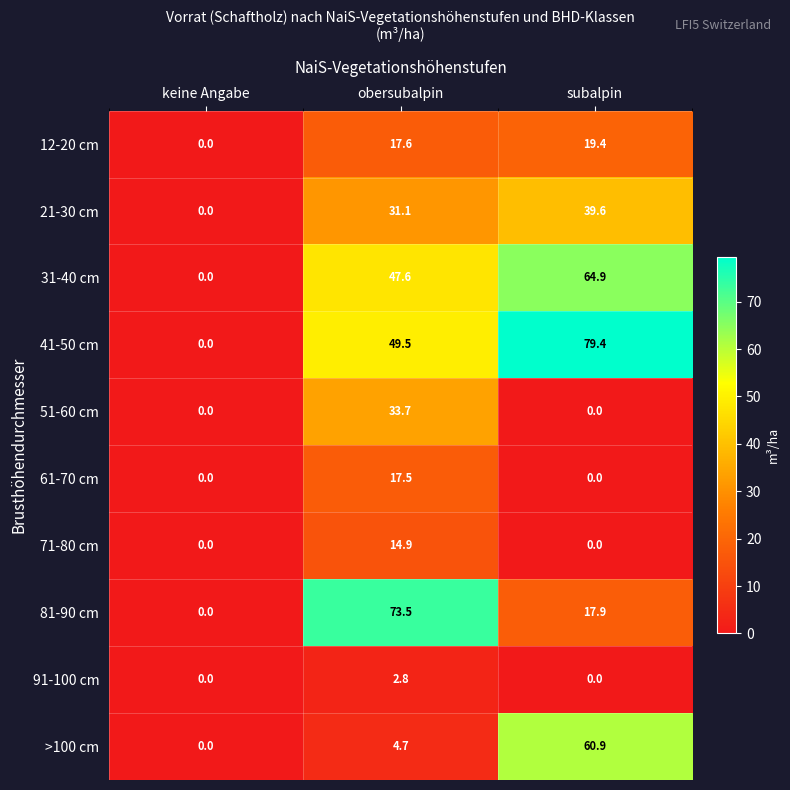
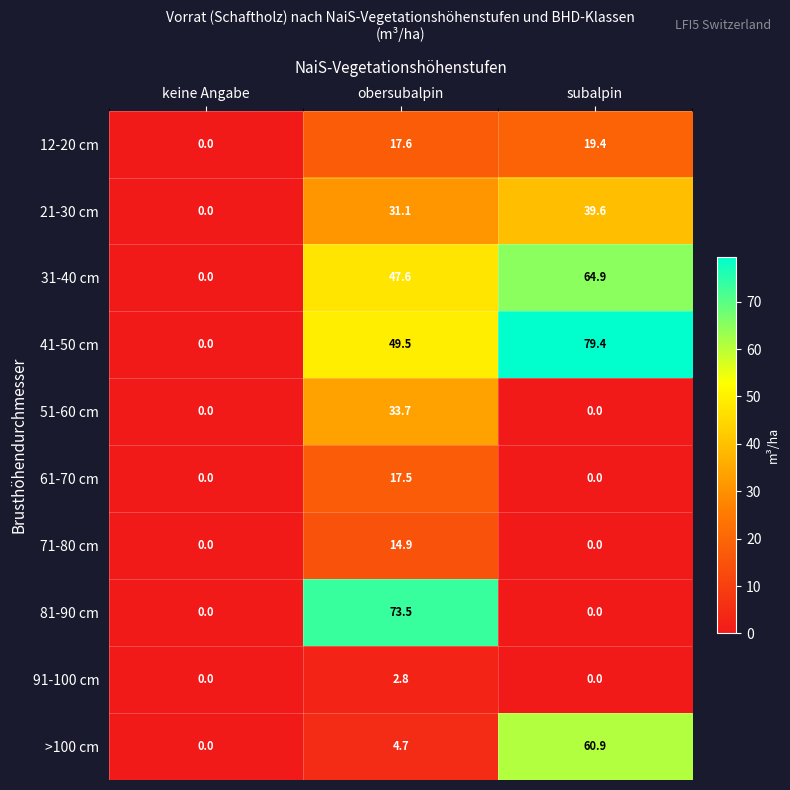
81-90 cm, subalpin: 17.9 -> 0.0
